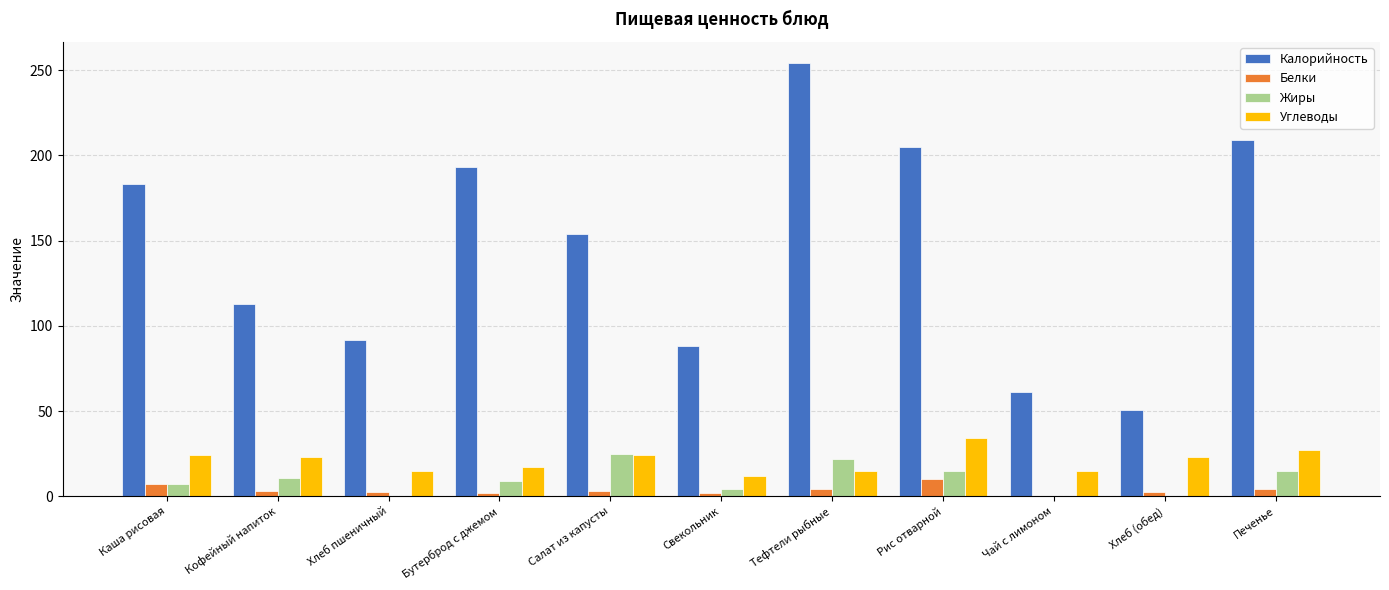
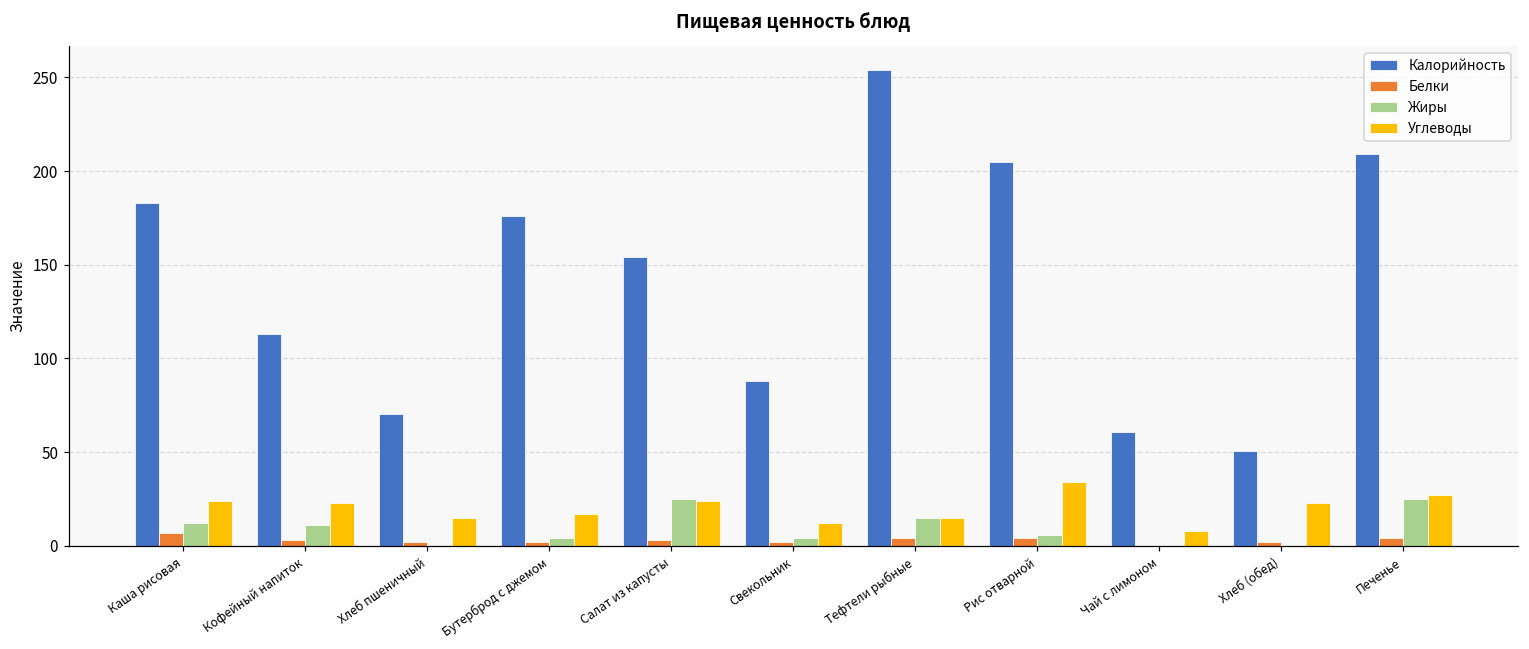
Жиры, Каша рисовая: 7 -> 12
Калорийность, Хлеб пшеничный: 92 -> 71
Калорийность, Бутерброд с джемом: 193 -> 176
Жиры, Бутерброд с джемом: 9 -> 4
Жиры, Тефтели рыбные: 22 -> 15
Белки, Рис отварной: 10 -> 4
Жиры, Рис отварной: 15 -> 6
Углеводы, Чай с лимоном: 15 -> 8
Жиры, Печенье: 15 -> 25
